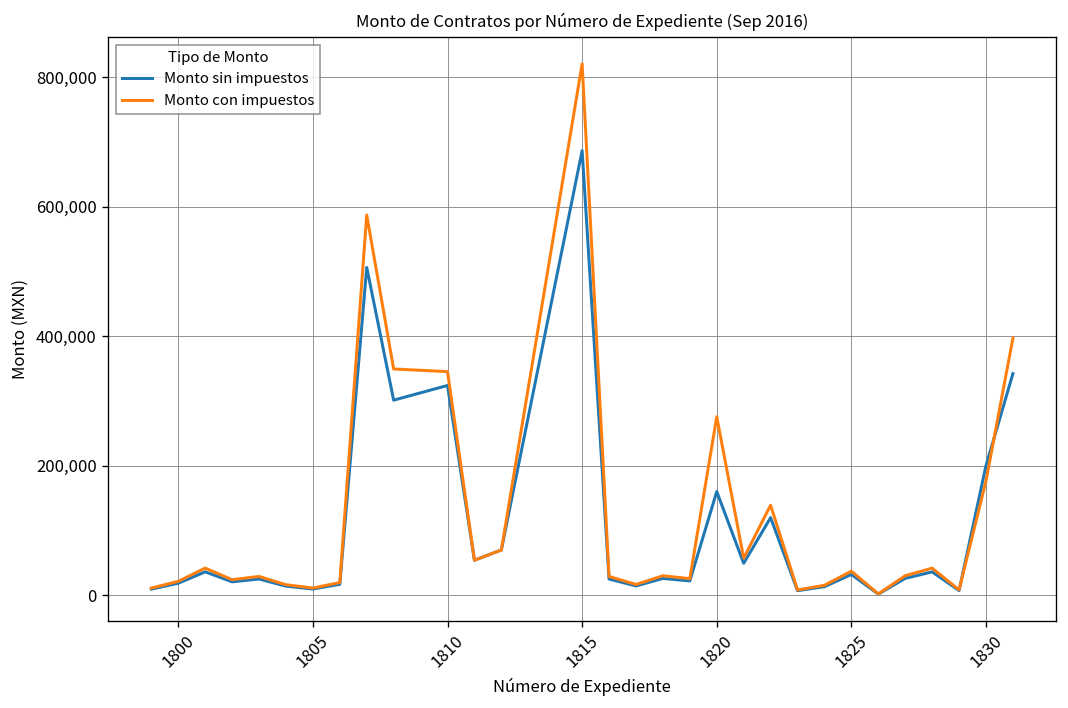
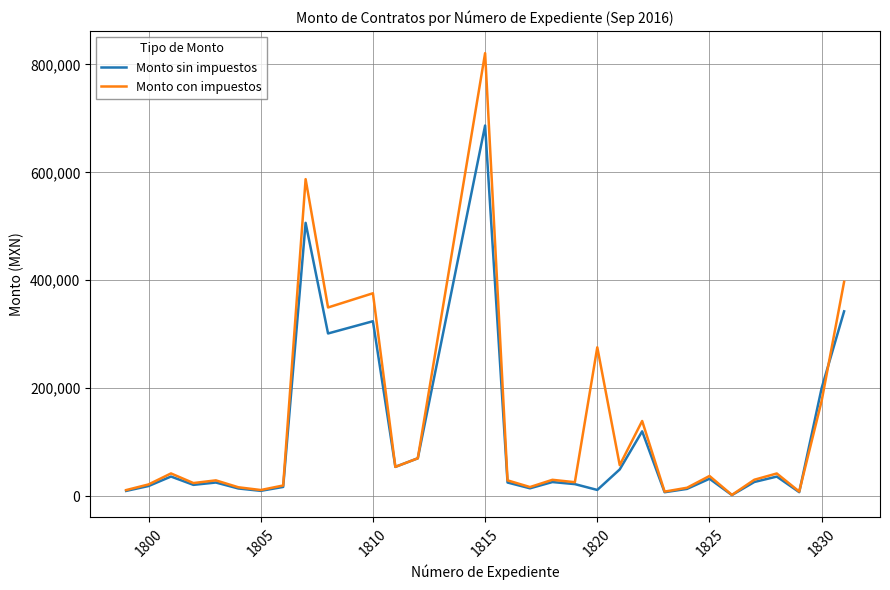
Monto con impuestos, 1810: 350,000 -> 380,000
Monto sin impuestos, 1820: 160,000 -> 10,000
